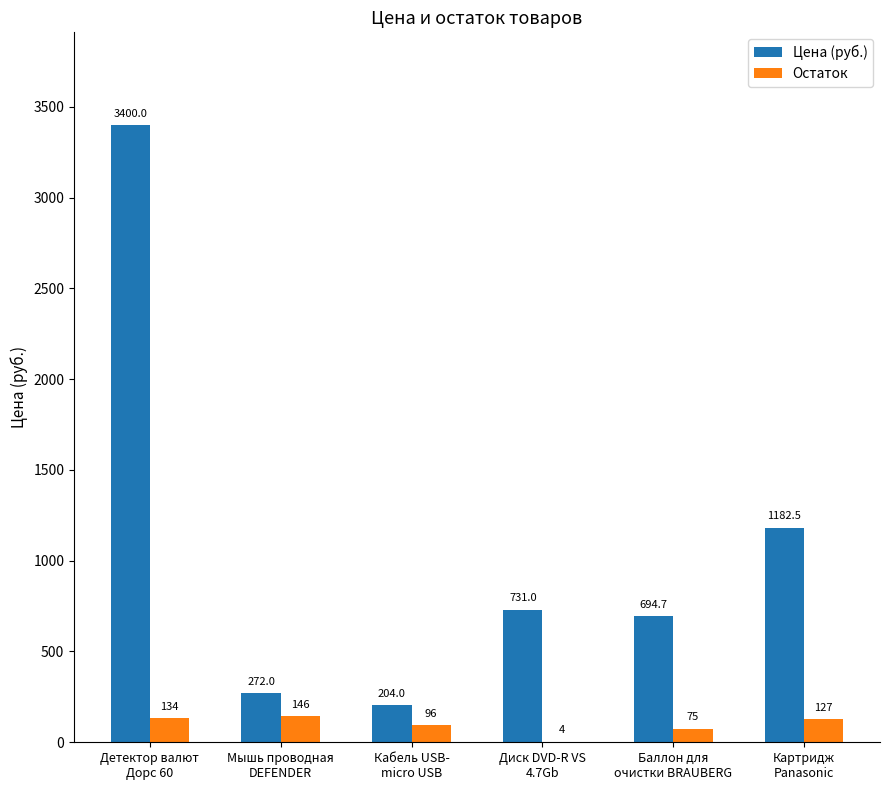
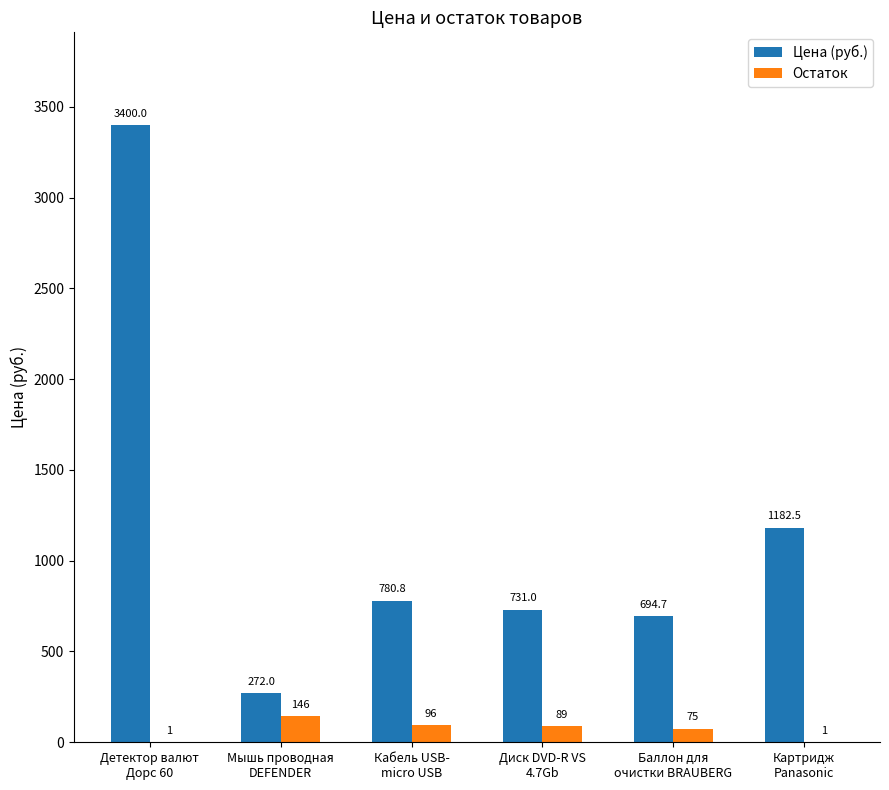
Остаток, Детектор валют Дорс 60: 134 -> 1
Цена (руб.), Кабель USB- micro USB: 204.0 -> 780.8
Остаток, Диск DVD-R VS 4.7Gb: 4 -> 89
Остаток, Картридж Panasonic: 127 -> 1
